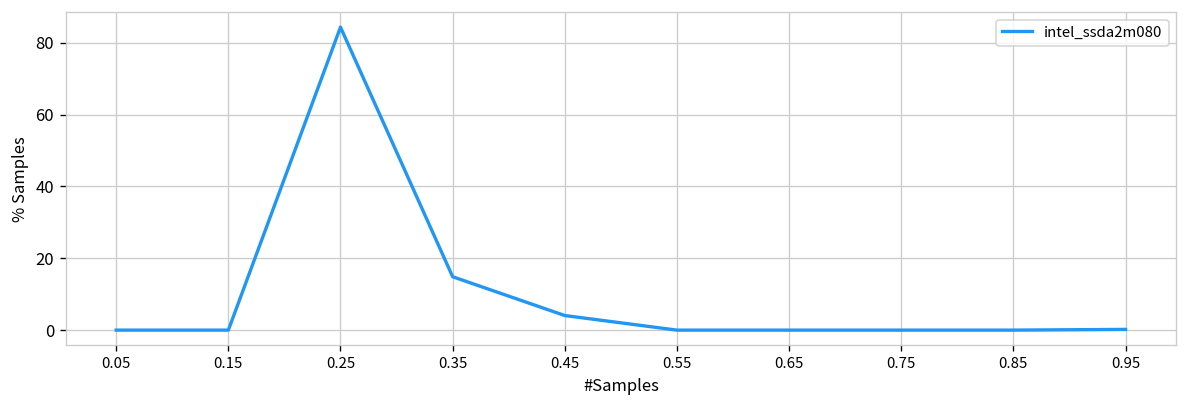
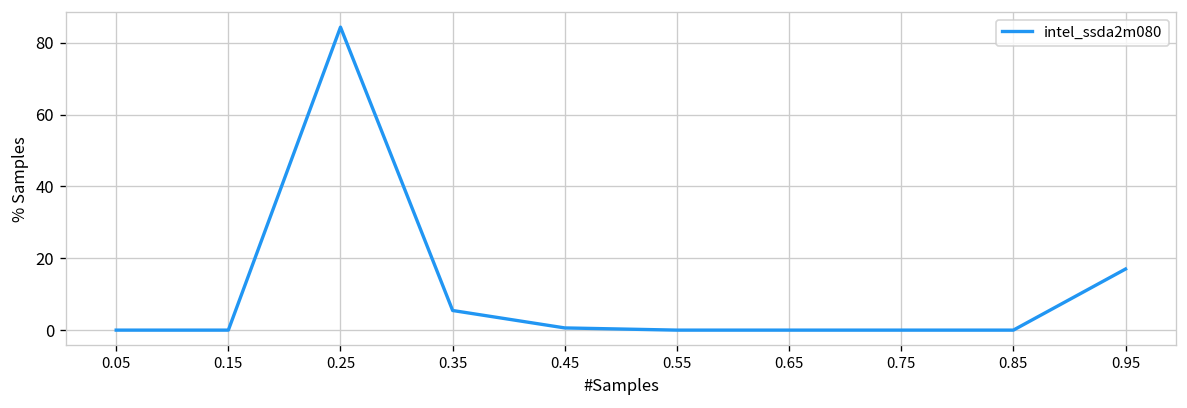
0.35: 15 -> 5
0.45: 4 -> 1
0.95: 0 -> 17
